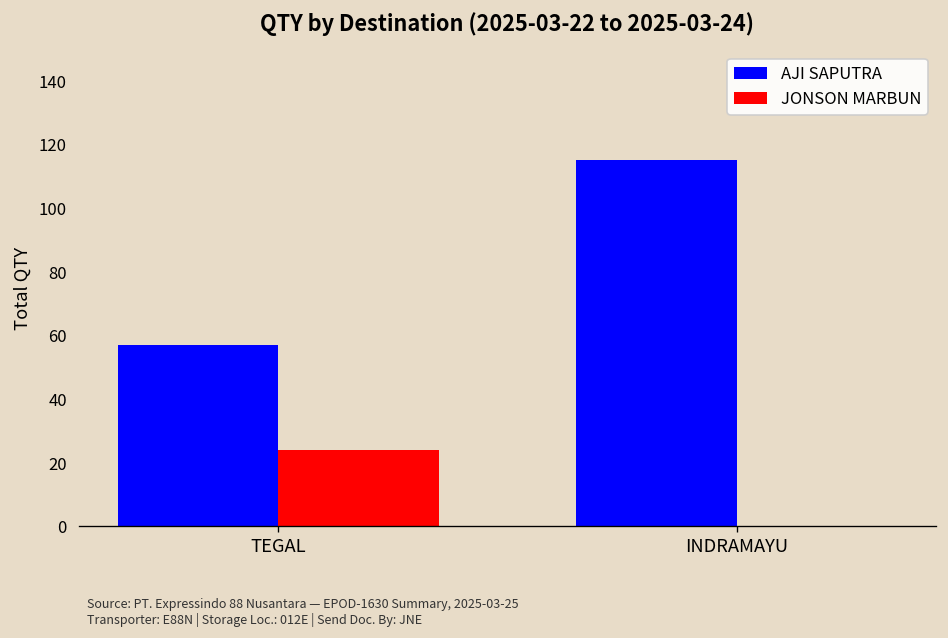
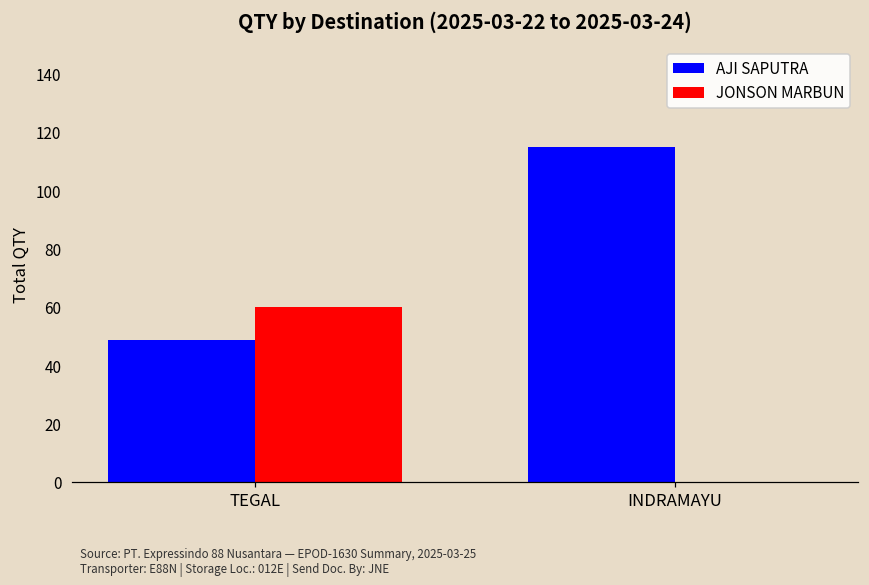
AJI SAPUTRA, TEGAL: 57 -> 49
JONSON MARBUN, TEGAL: 24 -> 60
